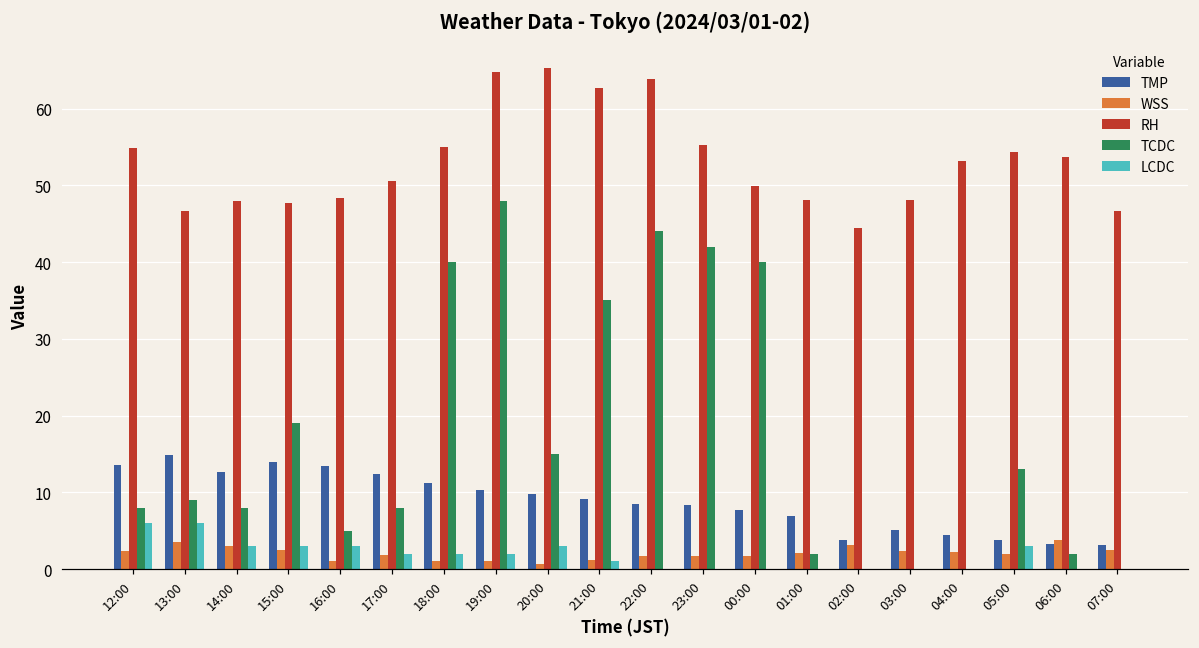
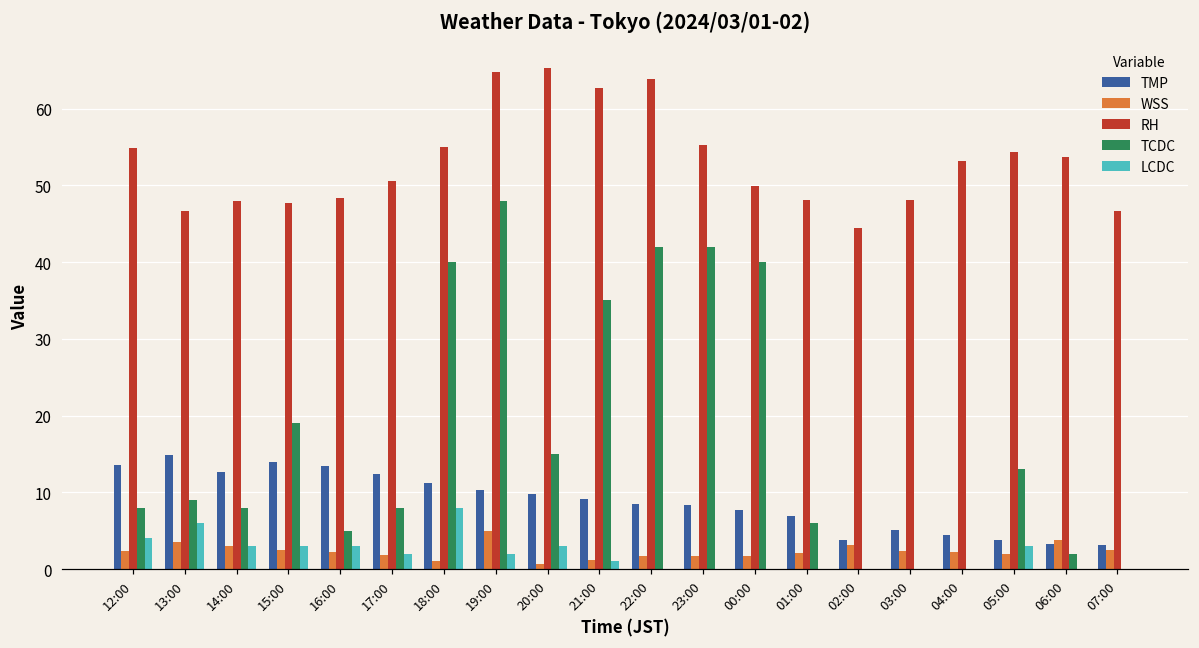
LCDC, 12:00: 6 -> 4
WSS, 16:00: 1 -> 2
LCDC, 18:00: 2 -> 8
WSS, 19:00: 1 -> 5
TCDC, 22:00: 44 -> 42
TCDC, 01:00: 2 -> 6
